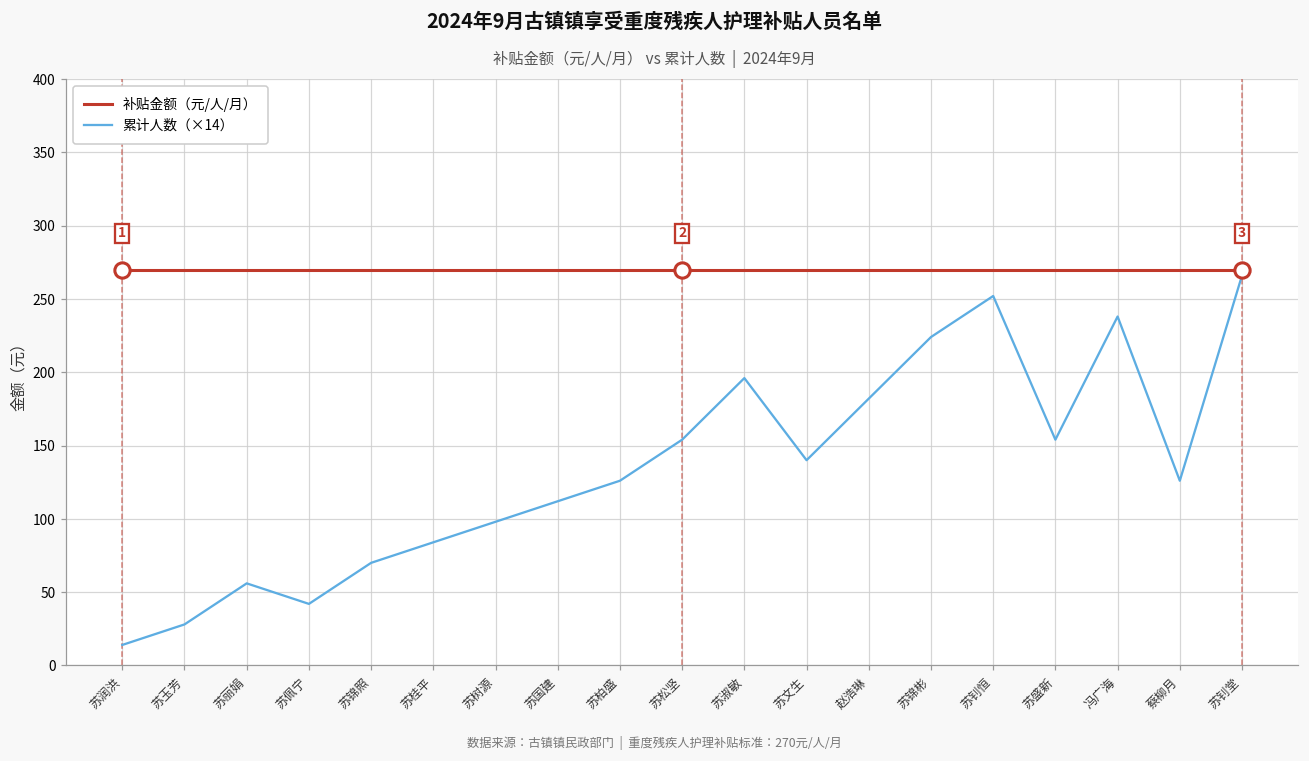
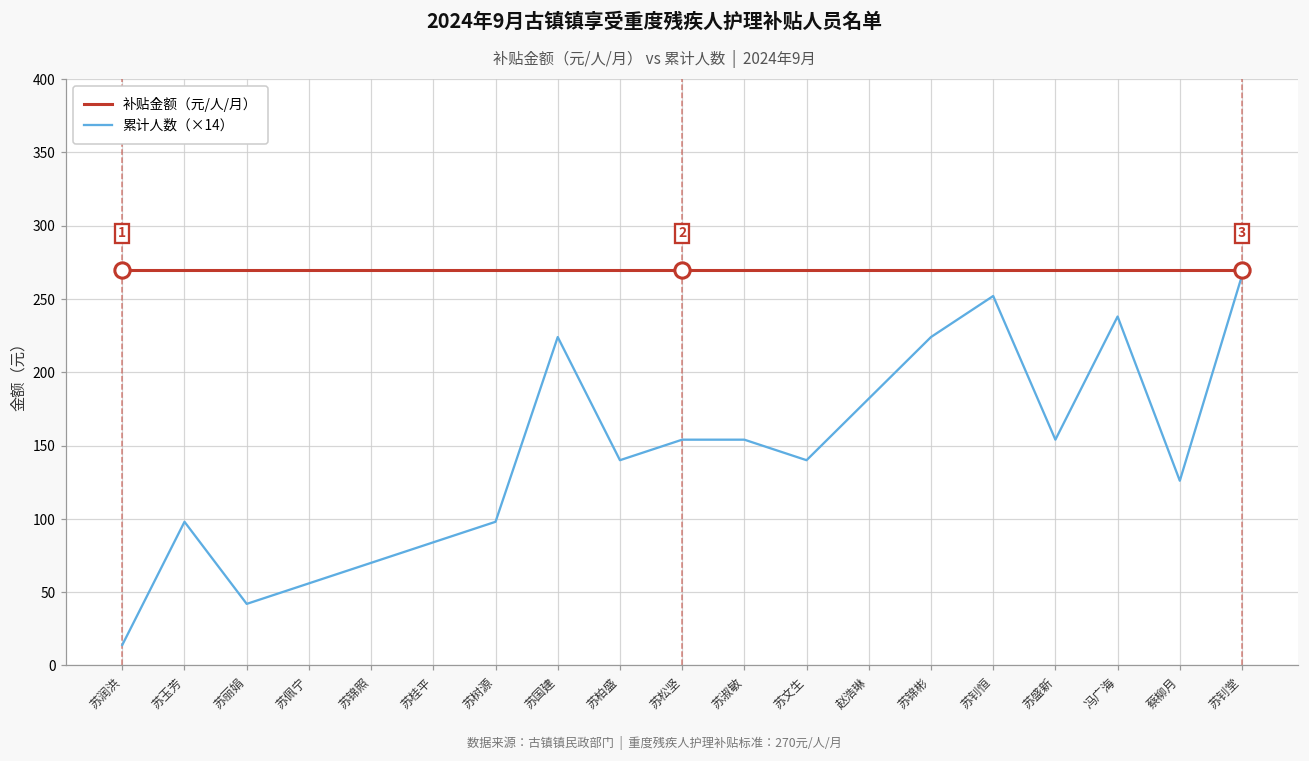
累计人数（×14）, 苏玉芳: 28 -> 98
累计人数（×14）, 苏丽娟: 56 -> 42
累计人数（×14）, 苏佩宁: 42 -> 56
累计人数（×14）, 苏国建: 112 -> 224
累计人数（×14）, 苏柏盛: 126 -> 140
累计人数（×14）, 苏淑敏: 196 -> 154
